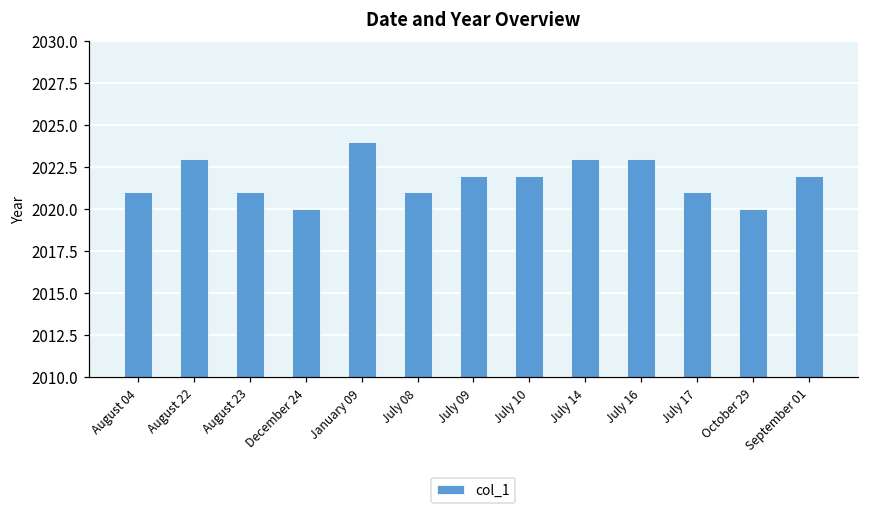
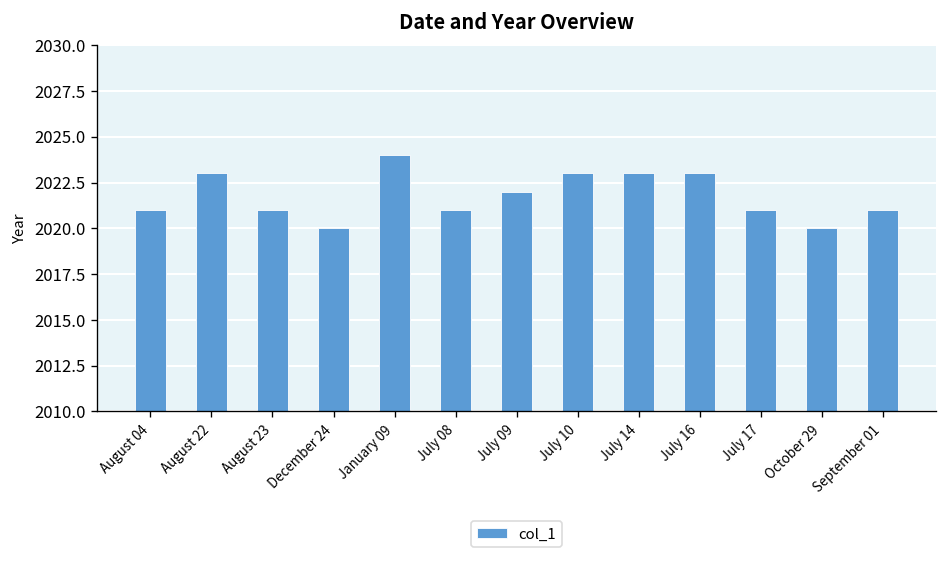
July 10: 2022 -> 2023
September 01: 2022 -> 2021
